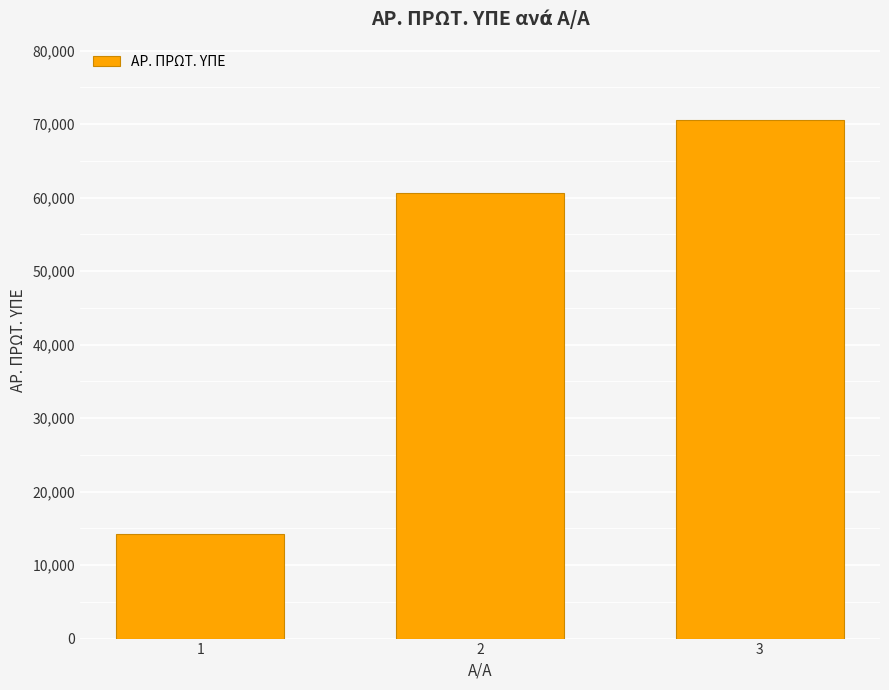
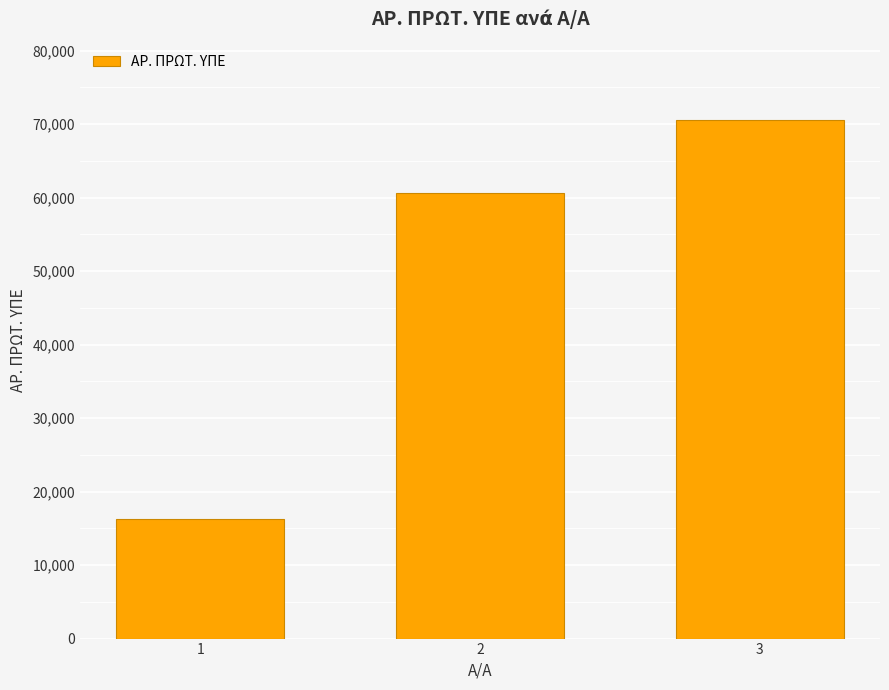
1: 14,000 -> 16,000
